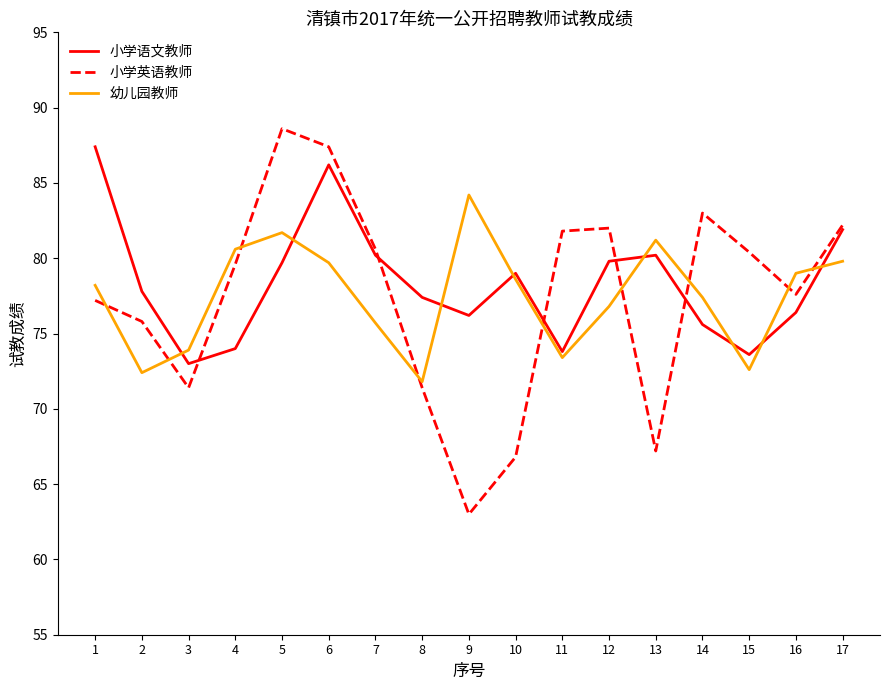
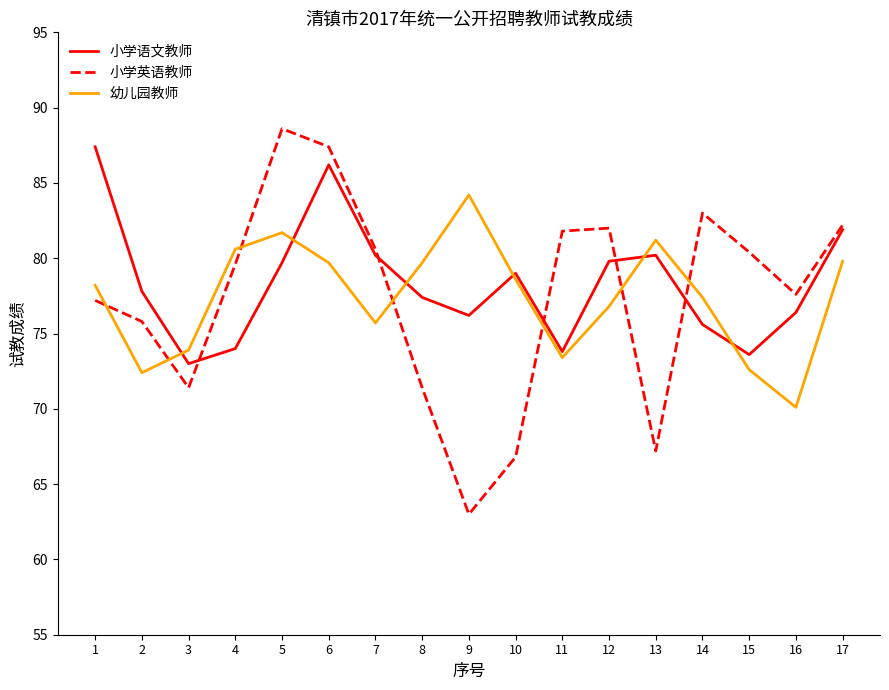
幼儿园教师, 8: 71.8 -> 79.7
幼儿园教师, 16: 79.0 -> 70.1
